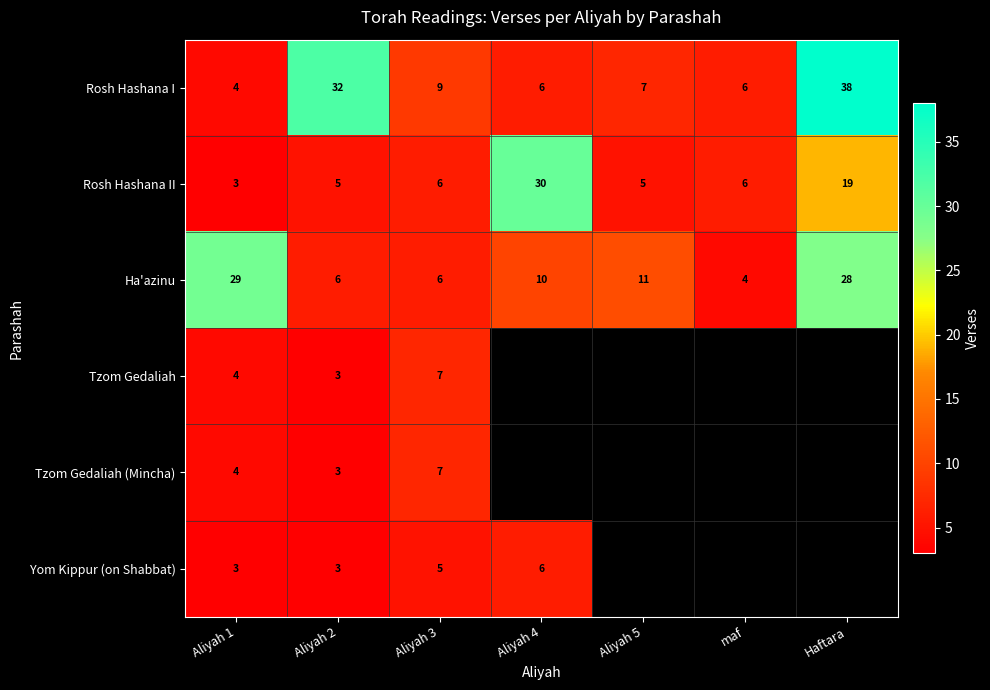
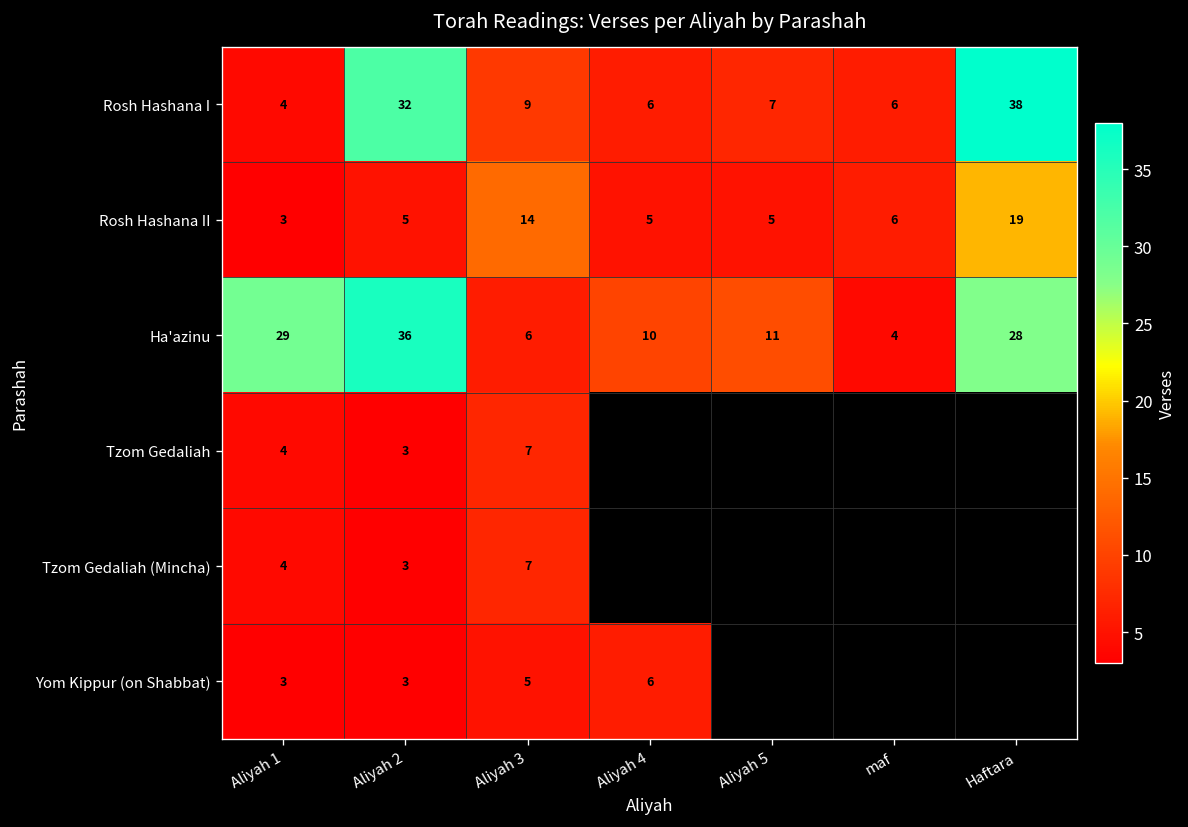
Rosh Hashana II, Aliyah 3: 6 -> 14
Rosh Hashana II, Aliyah 4: 30 -> 5
Ha'azinu, Aliyah 2: 6 -> 36
